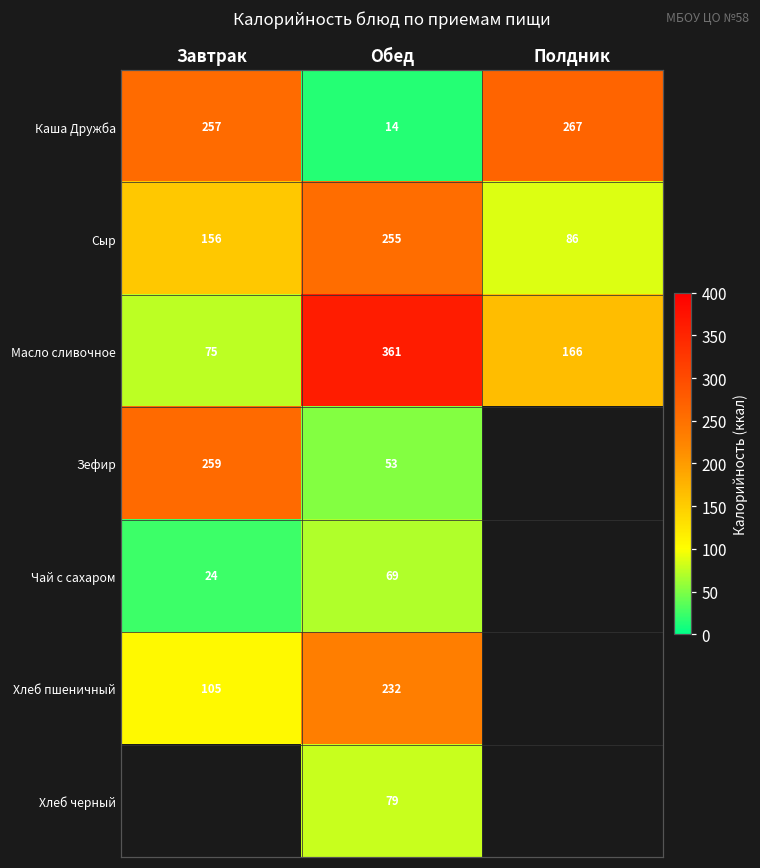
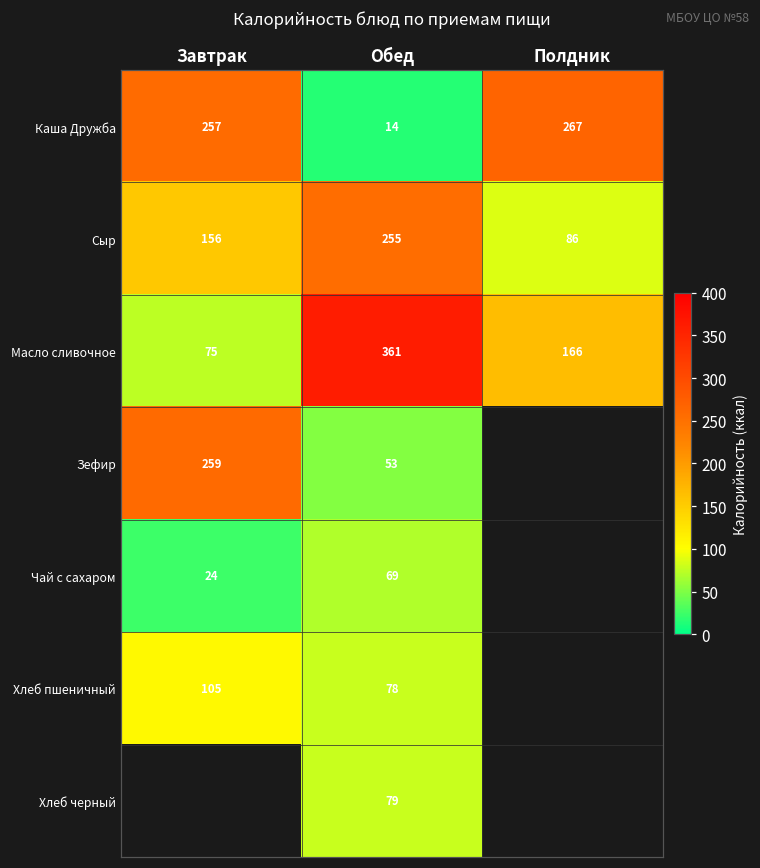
Хлеб пшеничный, Обед: 232 -> 78
